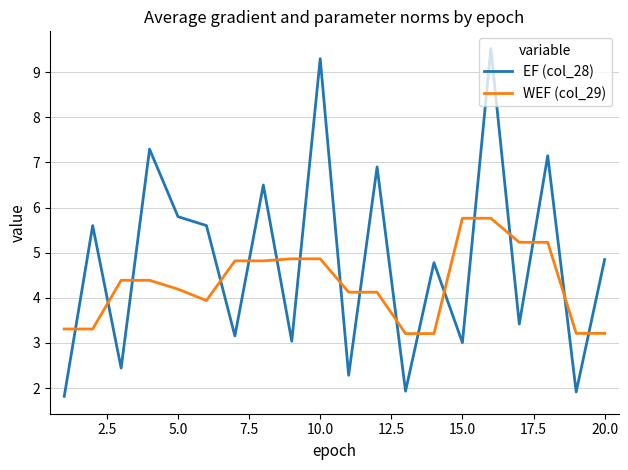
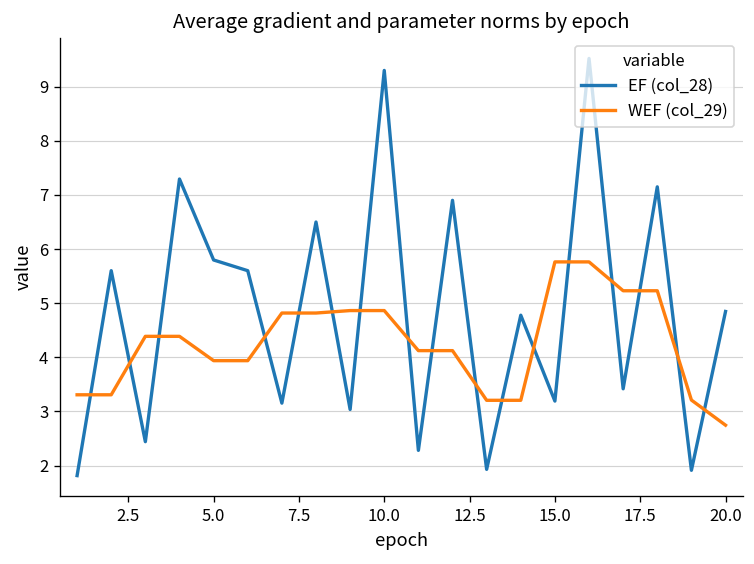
WEF (col_29), 5.0: 4.2 -> 3.9
EF (col_28), 15.0: 3.0 -> 3.2
WEF (col_29), 20.0: 3.2 -> 2.7
